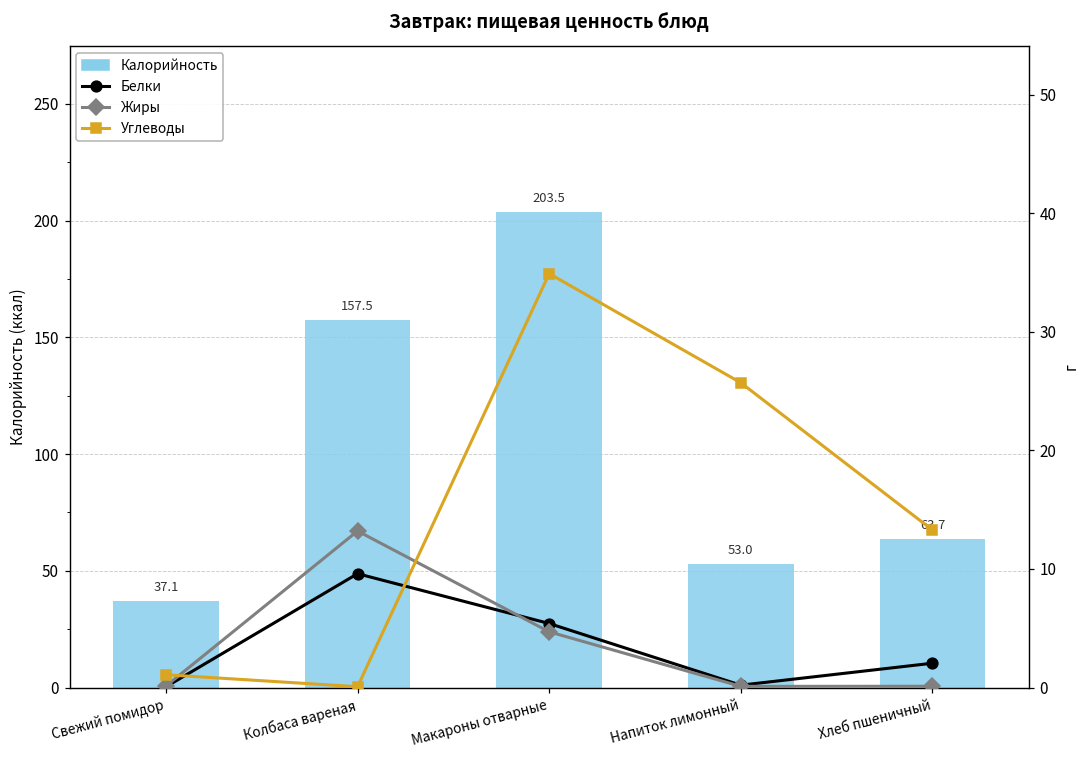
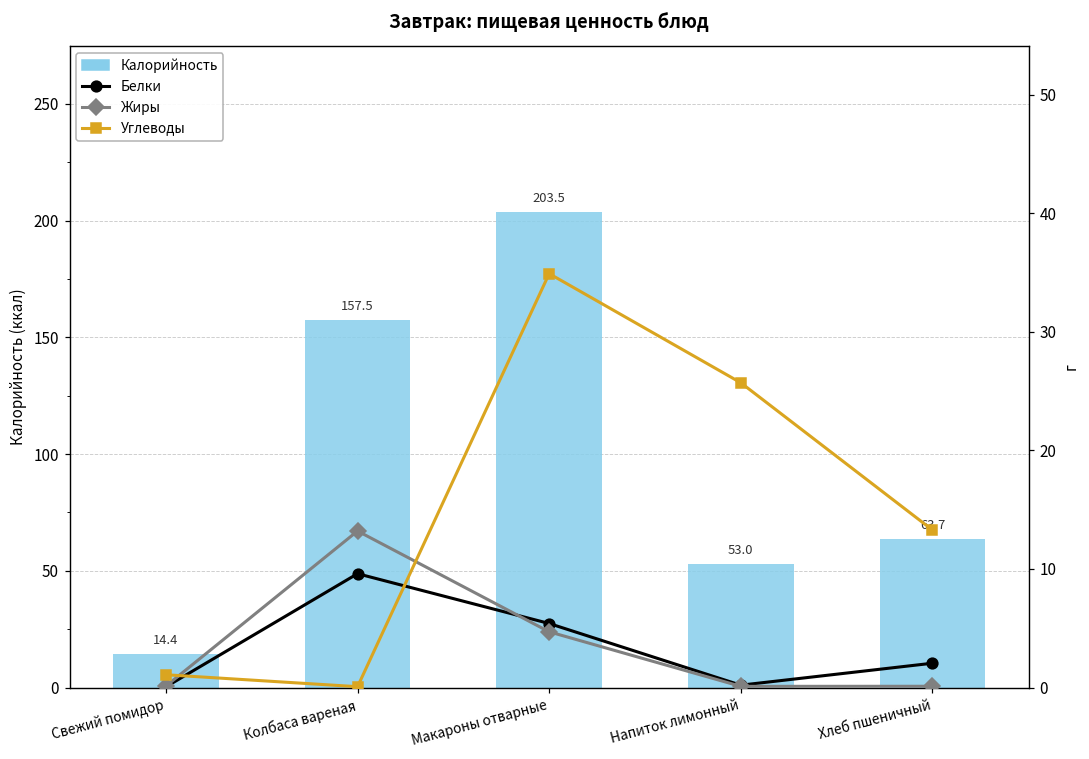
Калорийность, Свежий помидор: 37.1 -> 14.4
